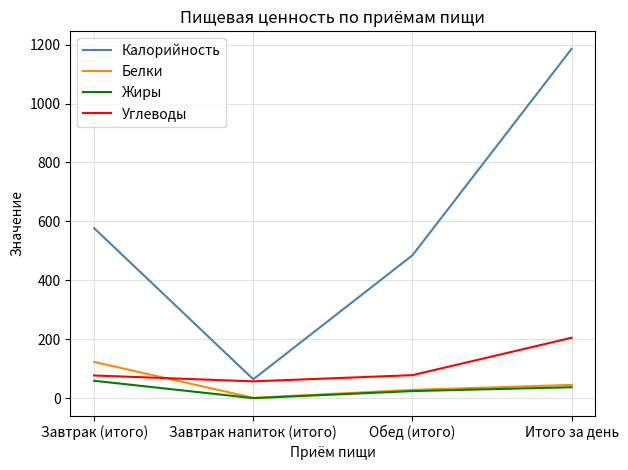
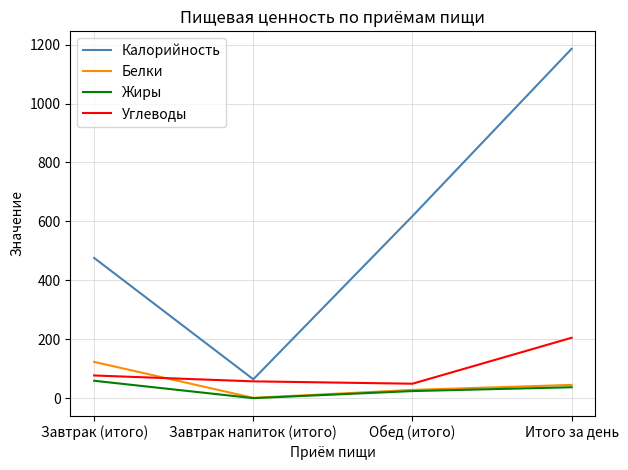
Калорийность, Завтрак (итого): 580 -> 480
Калорийность, Обед (итого): 490 -> 620
Углеводы, Обед (итого): 80 -> 50
